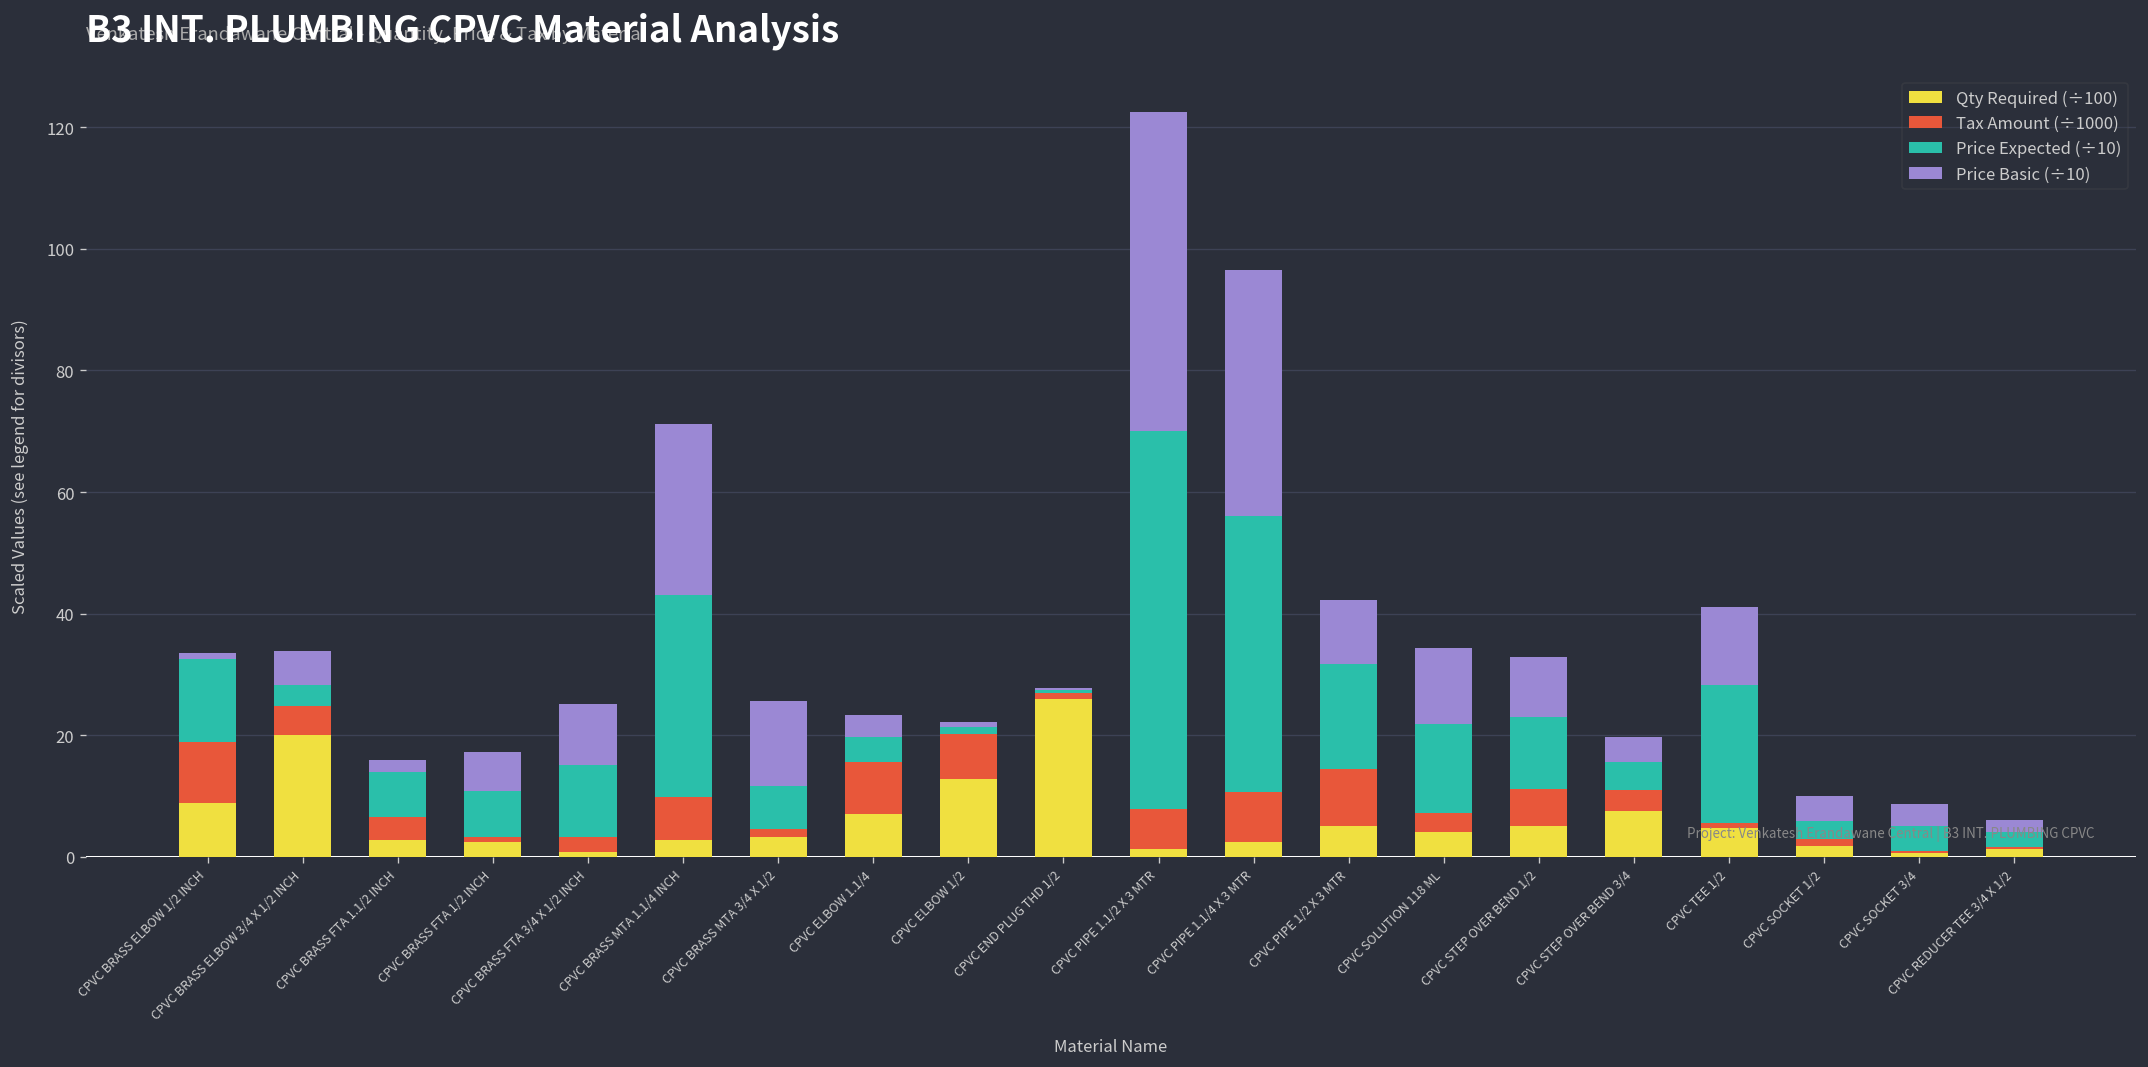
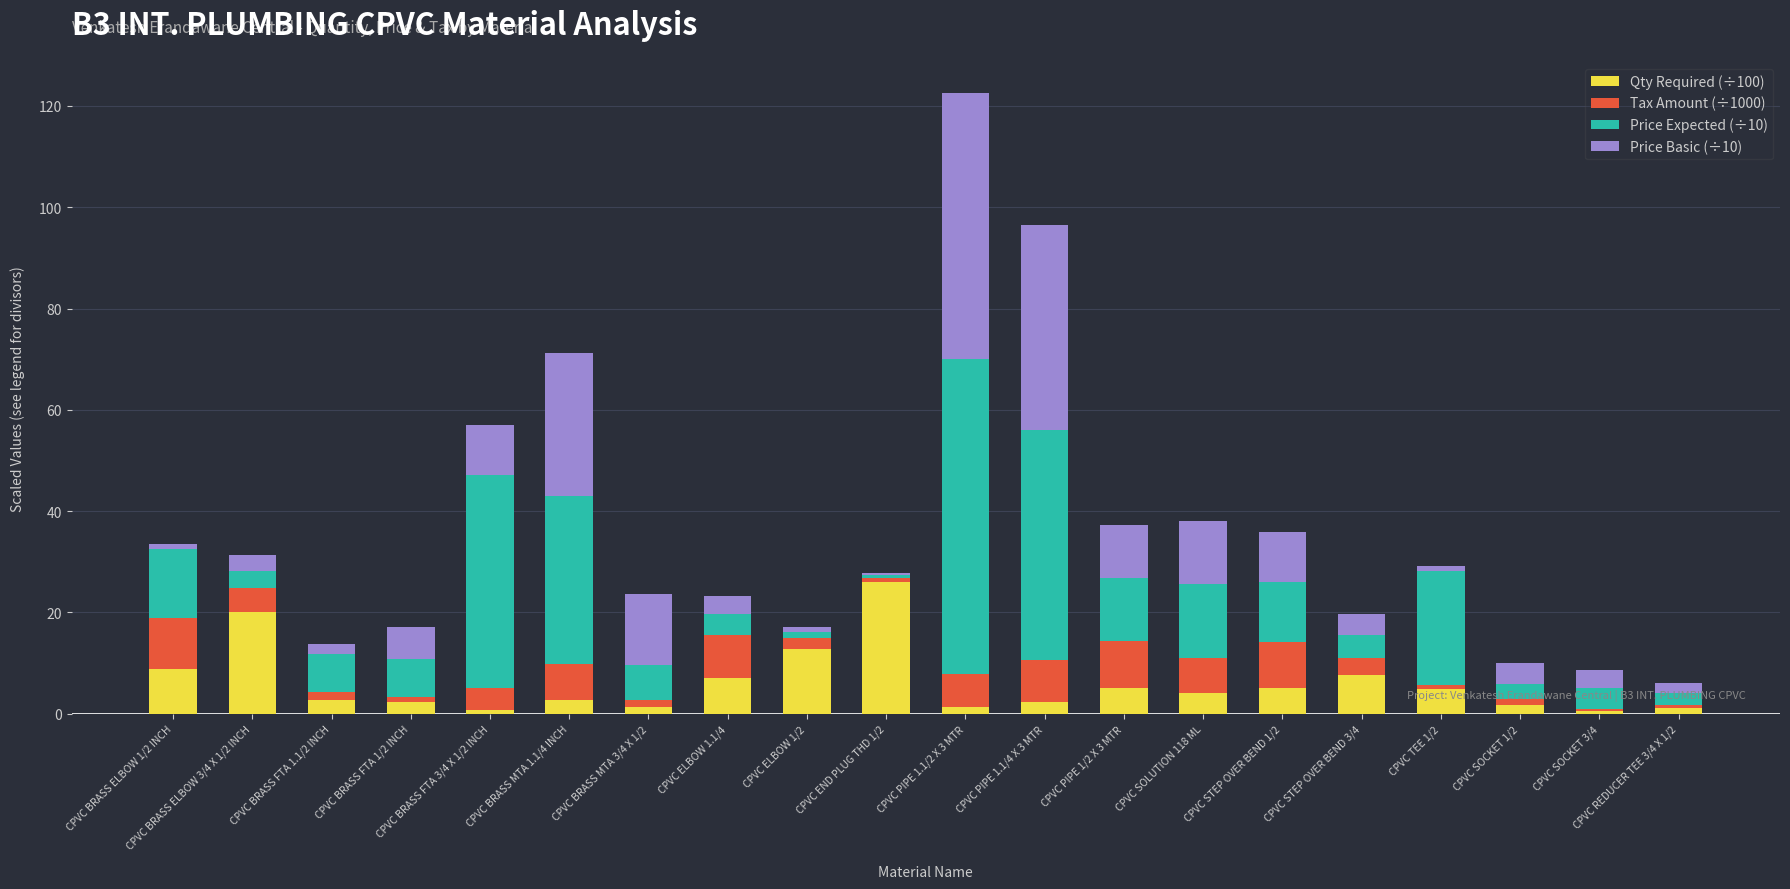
Price Basic (÷10), CPVC BRASS ELBOW 3/4 X 1/2 INCH: 6 -> 3
Tax Amount (÷1000), CPVC BRASS FTA 1.1/2 INCH: 4 -> 2
Tax Amount (÷1000), CPVC BRASS FTA 3/4 X 1/2 INCH: 2 -> 4
Price Expected (÷10), CPVC BRASS FTA 3/4 X 1/2 INCH: 12 -> 42
Qty Required (÷100), CPVC BRASS MTA 3/4 X 1/2: 3 -> 1
Tax Amount (÷1000), CPVC ELBOW 1/2: 7 -> 2
Price Expected (÷10), CPVC PIPE 1/2 X 3 MTR: 17 -> 12
Tax Amount (÷1000), CPVC SOLUTION 118 ML: 3 -> 7
Tax Amount (÷1000), CPVC STEP OVER BEND 1/2: 6 -> 9
Price Basic (÷10), CPVC TEE 1/2: 13 -> 1
